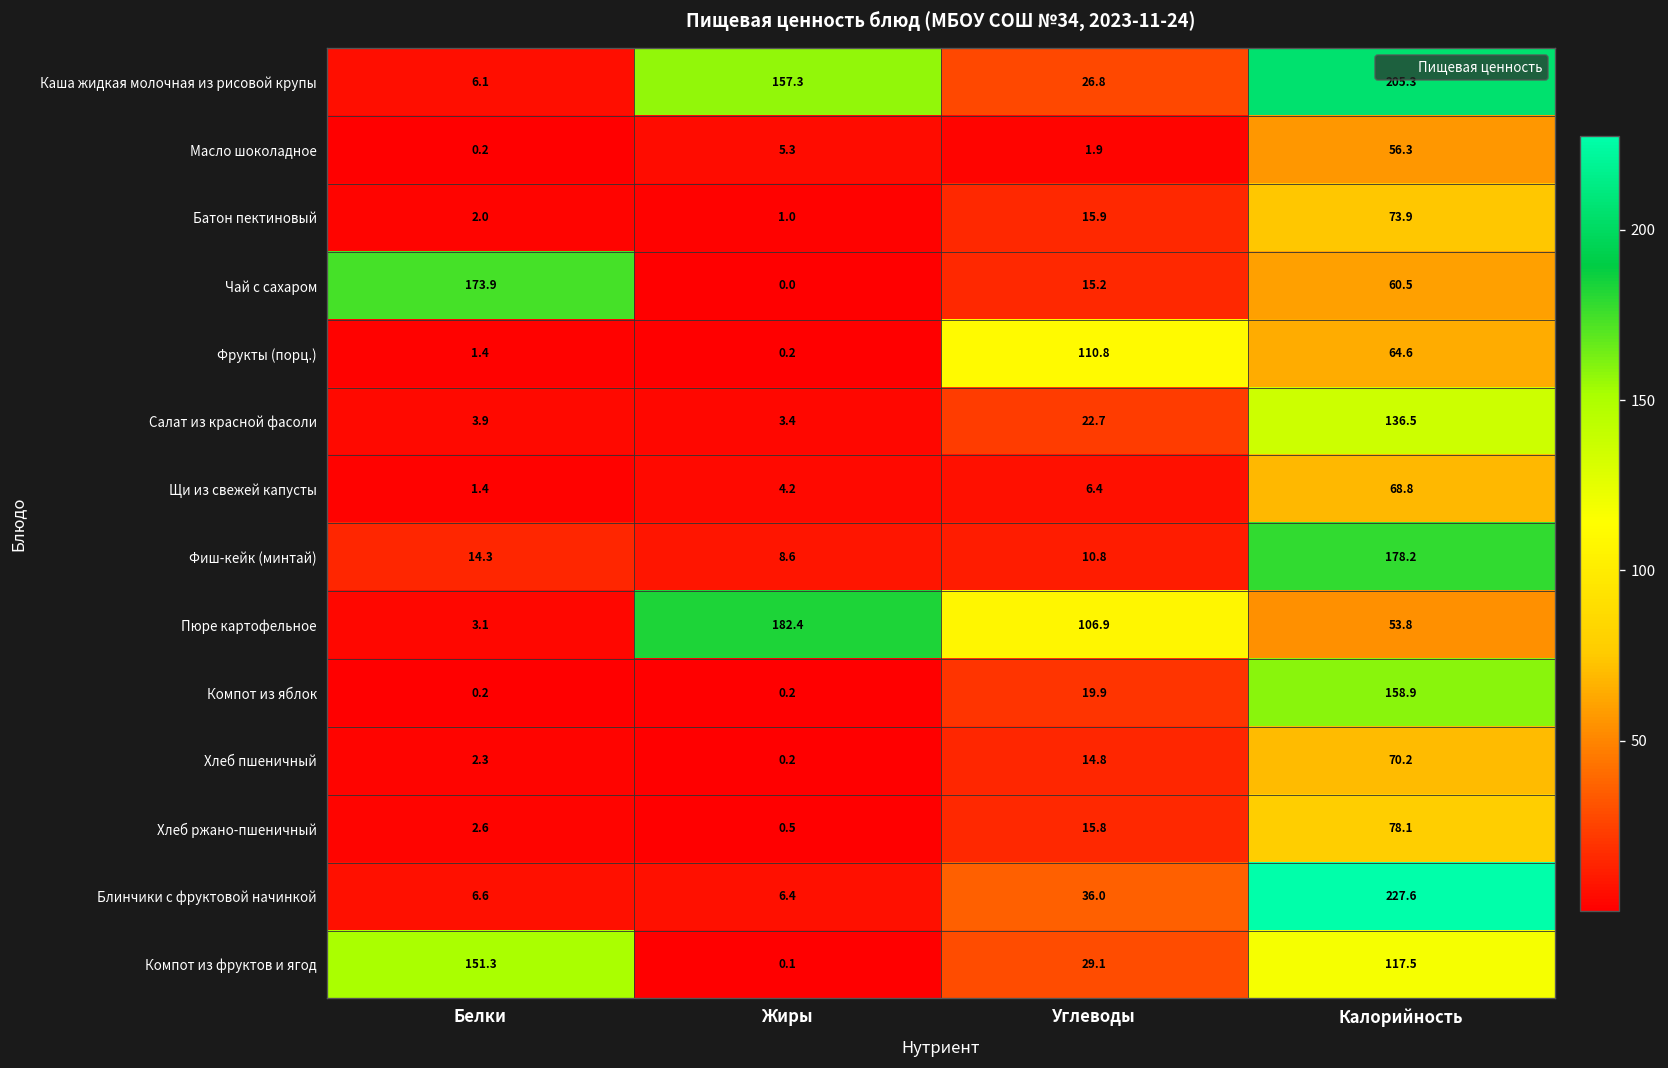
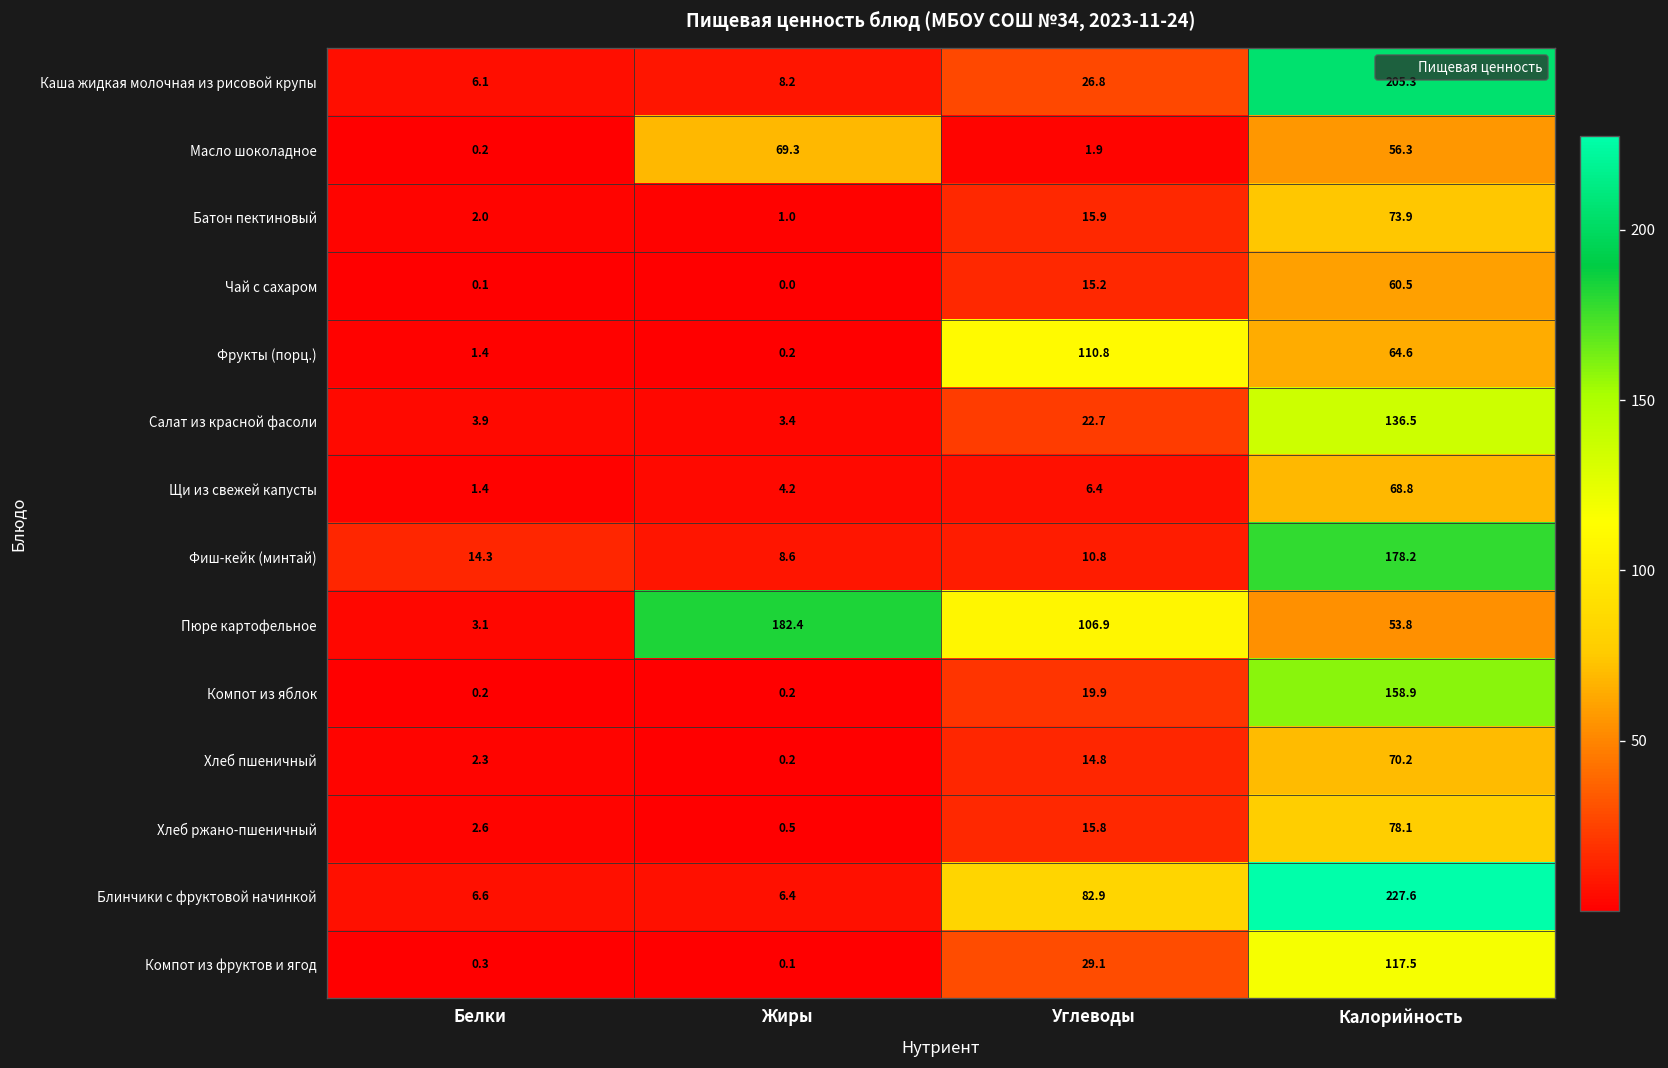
Каша жидкая молочная из рисовой крупы, Жиры: 157.3 -> 8.2
Масло шоколадное, Жиры: 5.3 -> 69.3
Чай с сахаром, Белки: 173.9 -> 0.1
Блинчики с фруктовой начинкой, Углеводы: 36.0 -> 82.9
Компот из фруктов и ягод, Белки: 151.3 -> 0.3
